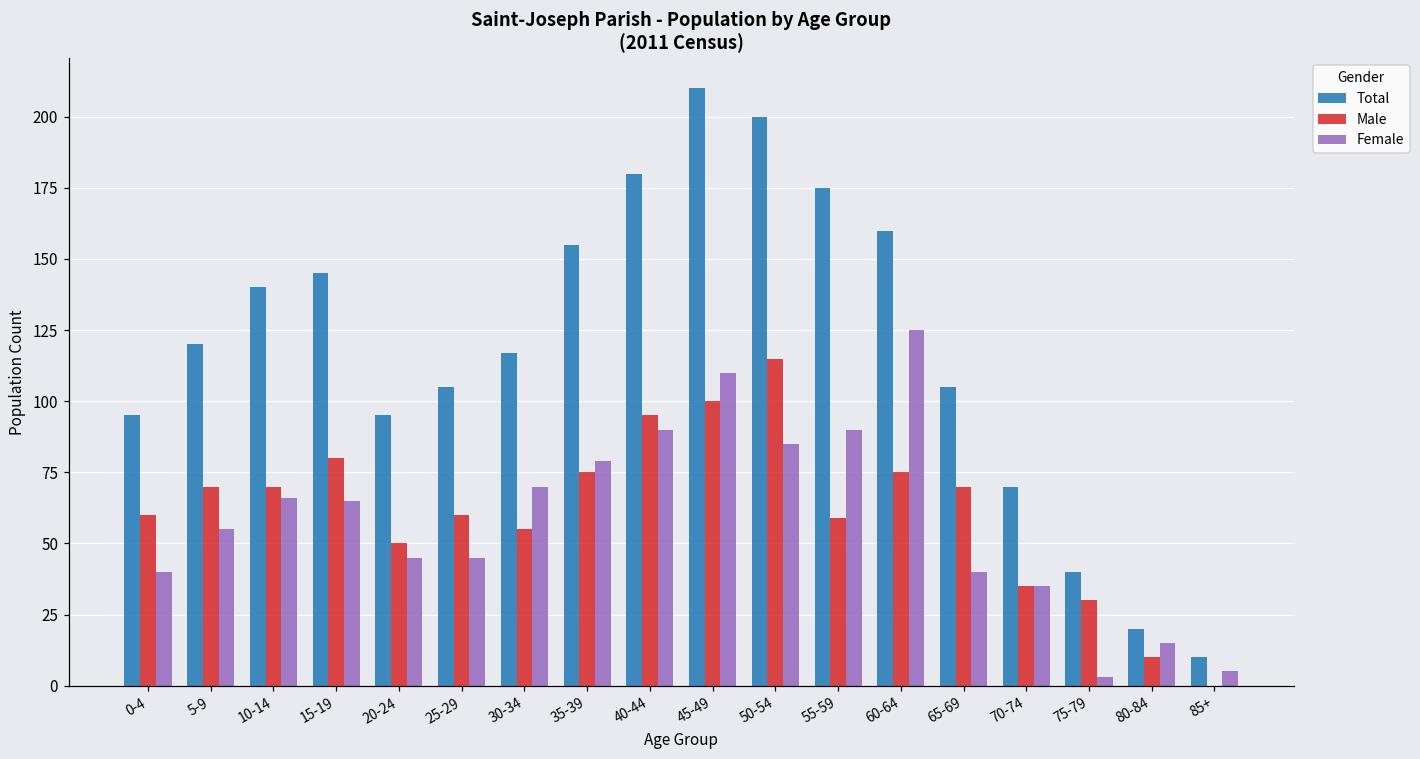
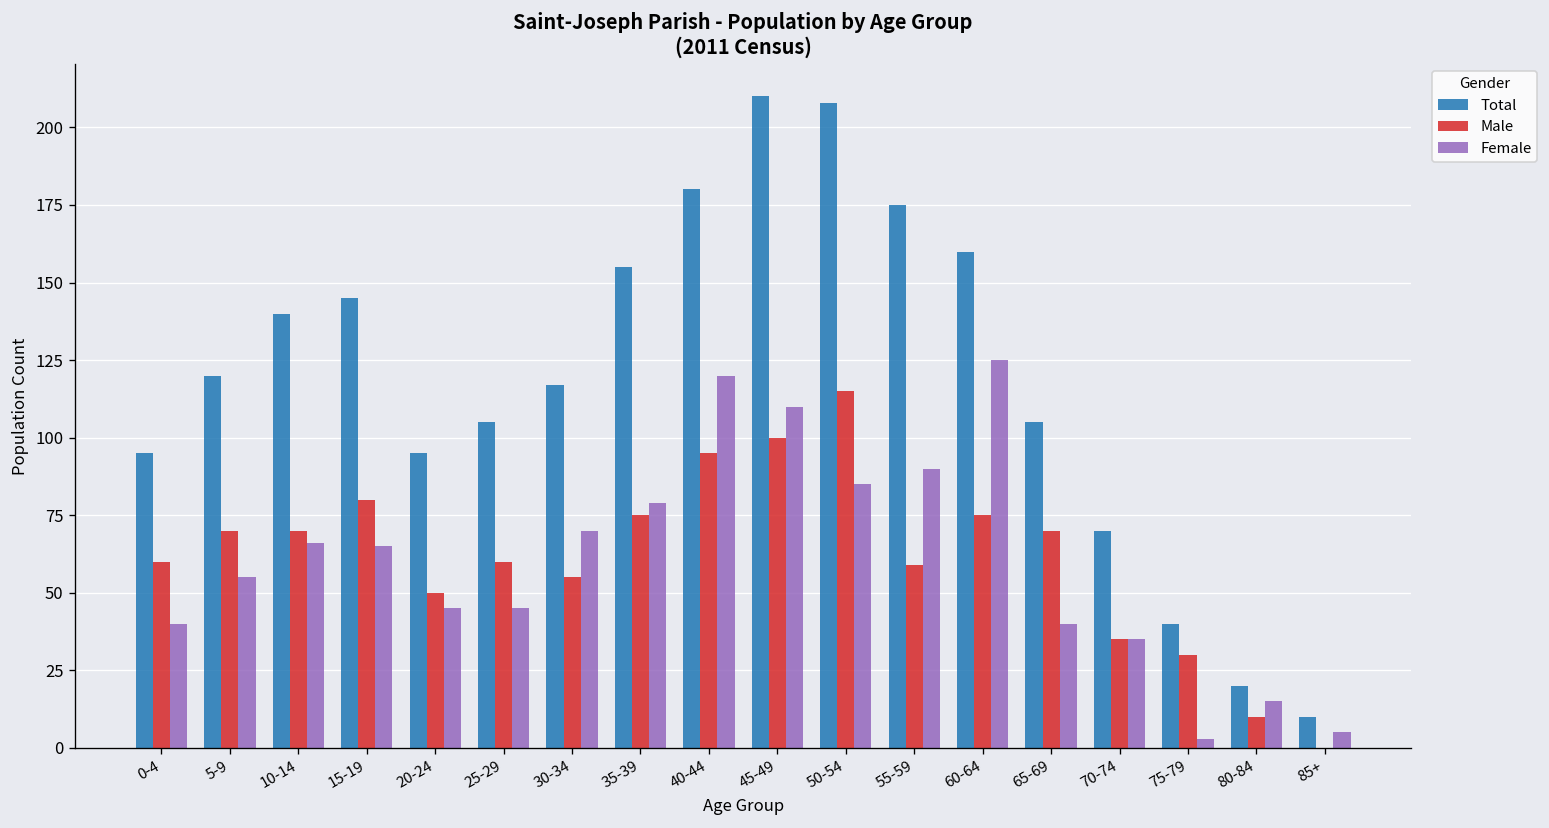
Female, 40-44: 90 -> 120
Total, 50-54: 200 -> 208
